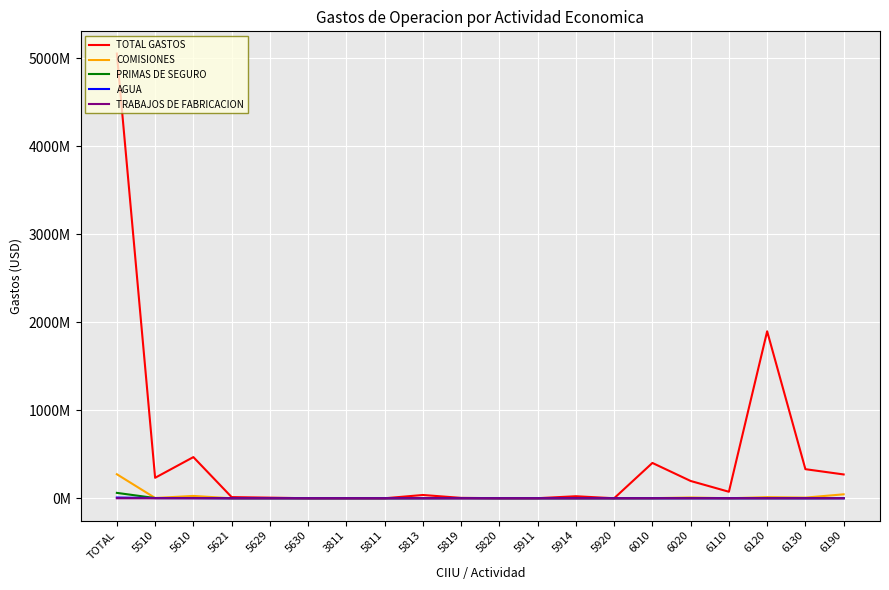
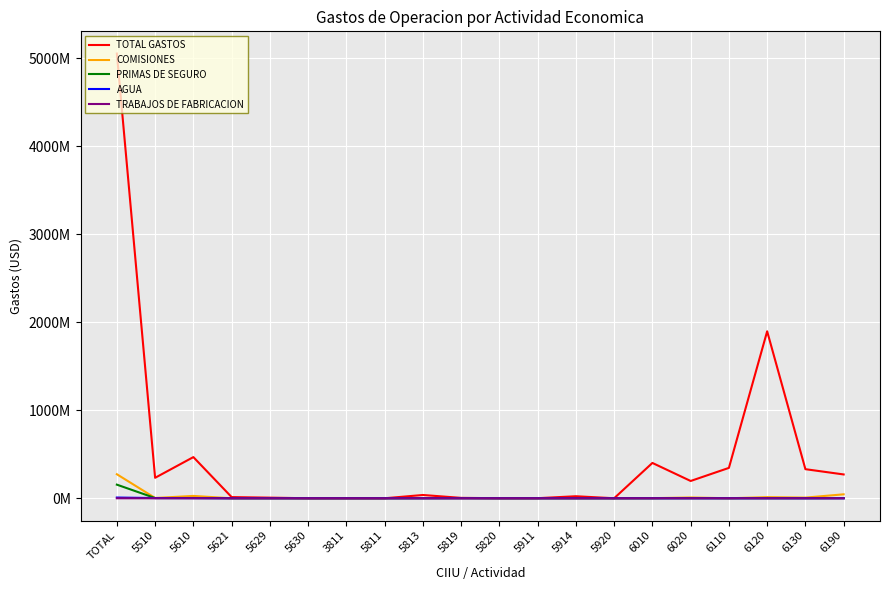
PRIMAS DE SEGURO, TOTAL: 100000000 -> 200000000
TOTAL GASTOS, 6110: 100000000 -> 300000000
